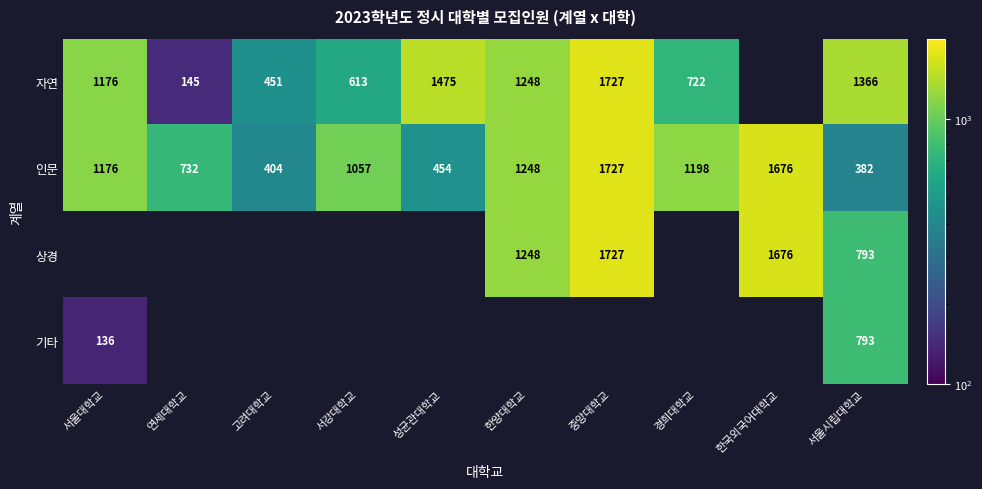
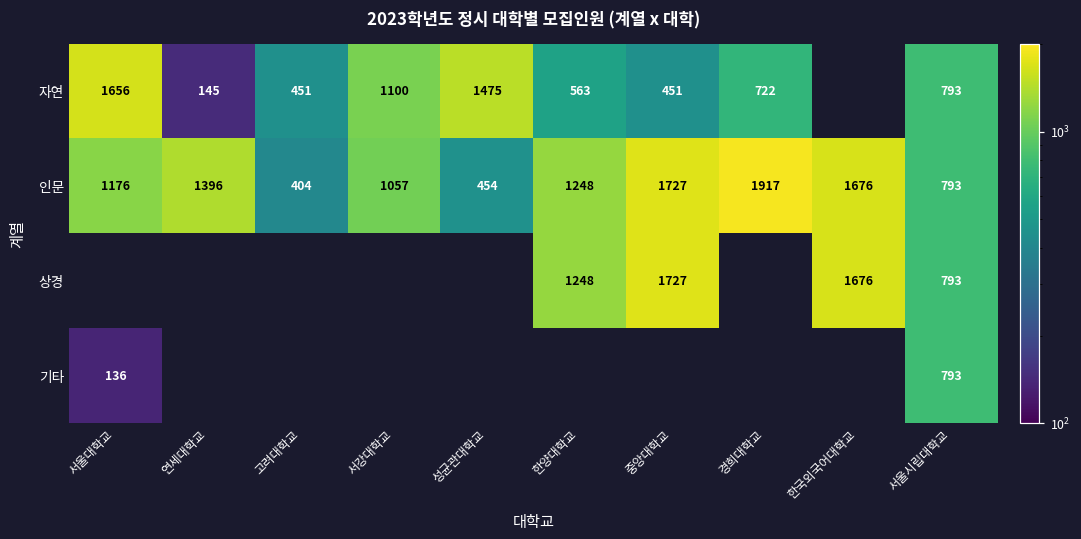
자연, 서울대학교: 1176 -> 1656
자연, 서강대학교: 613 -> 1100
자연, 한양대학교: 1248 -> 563
자연, 중앙대학교: 1727 -> 451
자연, 서울시립대학교: 1366 -> 793
인문, 연세대학교: 732 -> 1396
인문, 경희대학교: 1198 -> 1917
인문, 서울시립대학교: 382 -> 793
